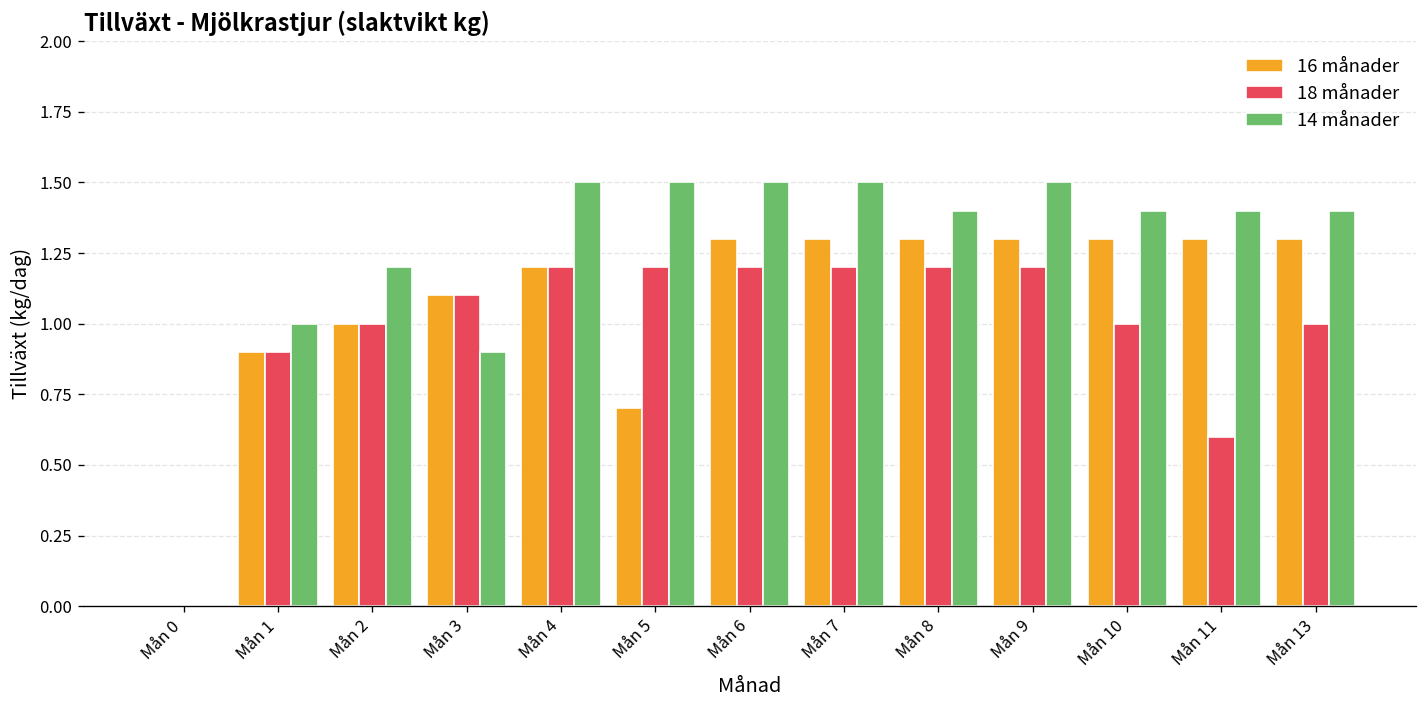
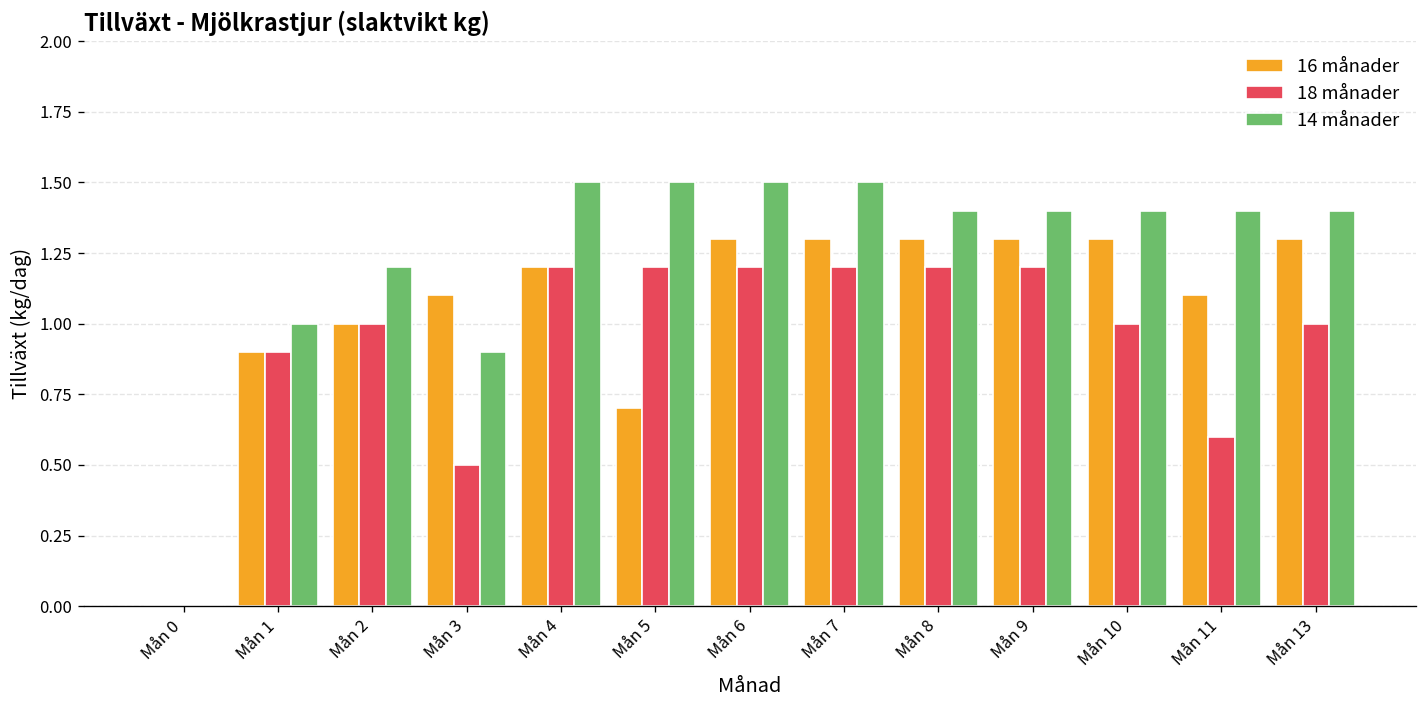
18 månader, Mån 3: 1.1 -> 0.5
14 månader, Mån 9: 1.5 -> 1.4
16 månader, Mån 11: 1.3 -> 1.1
